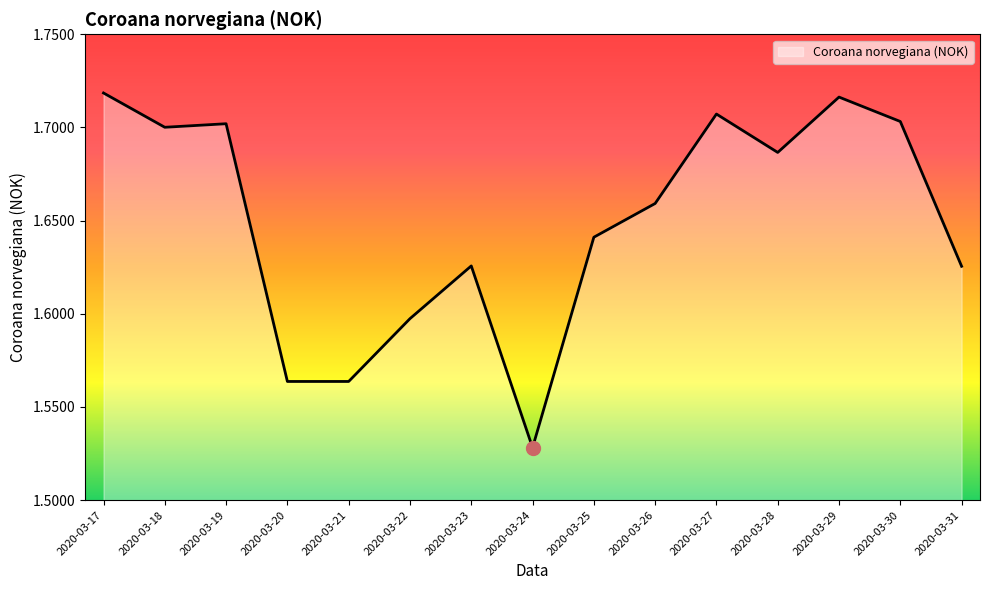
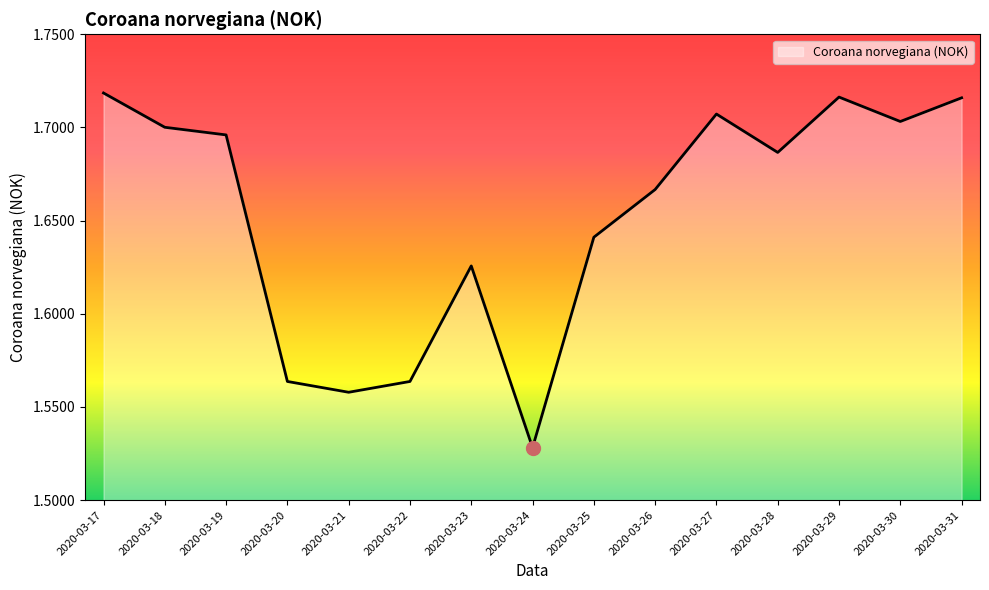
Coroana norvegiana (NOK), 2020-03-19: 1.702 -> 1.696
Coroana norvegiana (NOK), 2020-03-21: 1.564 -> 1.558
Coroana norvegiana (NOK), 2020-03-22: 1.597 -> 1.564
Coroana norvegiana (NOK), 2020-03-26: 1.659 -> 1.667
Coroana norvegiana (NOK), 2020-03-31: 1.626 -> 1.716
